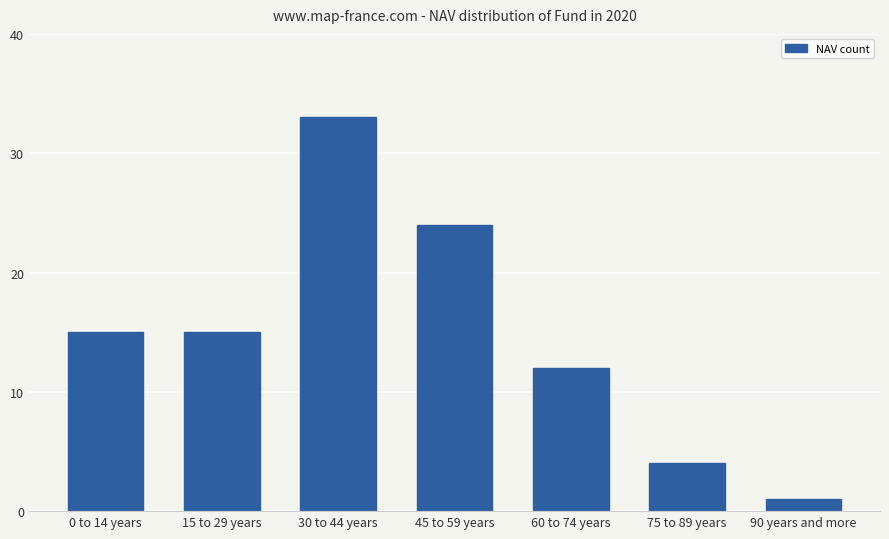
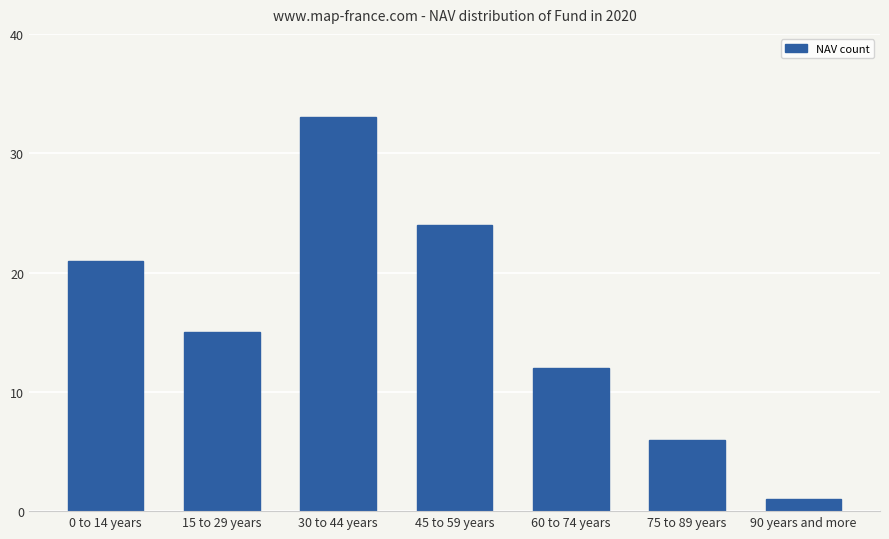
0 to 14 years: 15 -> 21
75 to 89 years: 4 -> 6
